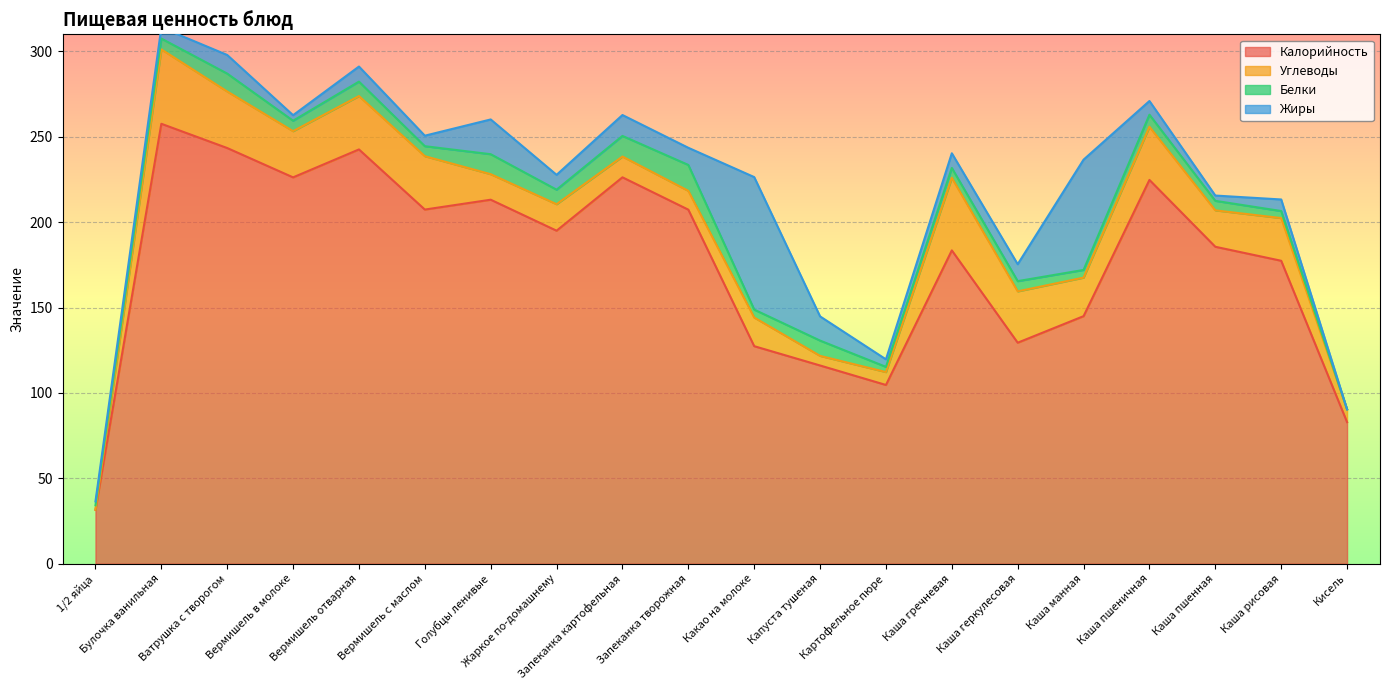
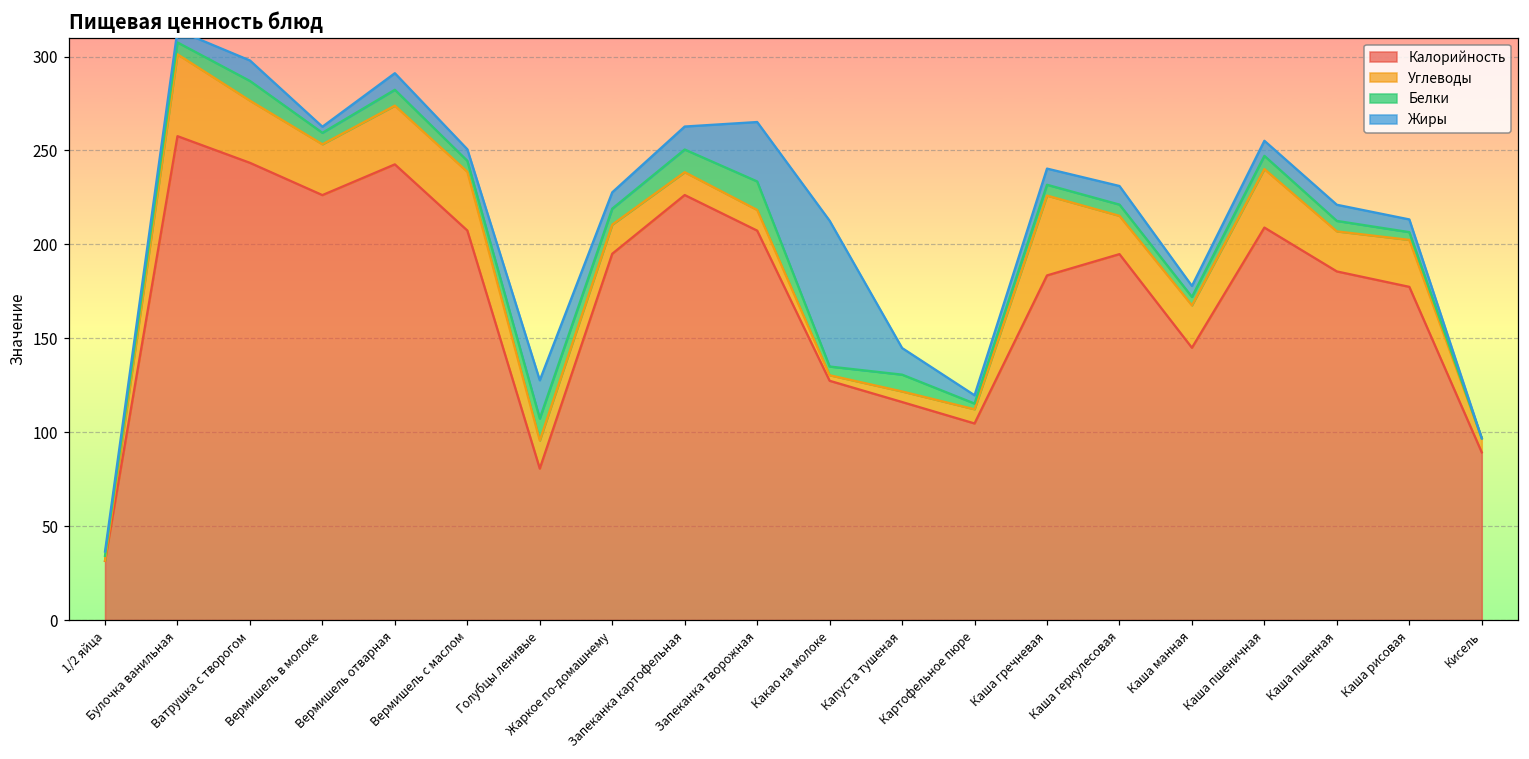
Калорийность, Голубцы ленивые: 213 -> 81
Жиры, Запеканка творожная: 10 -> 32
Углеводы, Какао на молоке: 17 -> 3
Калорийность, Каша геркулесовая: 129 -> 195
Углеводы, Каша геркулесовая: 30 -> 20
Жиры, Каша манная: 65 -> 6
Калорийность, Каша пшеничная: 225 -> 209
Жиры, Каша пшенная: 3 -> 9
Калорийность, Кисель: 83 -> 89
